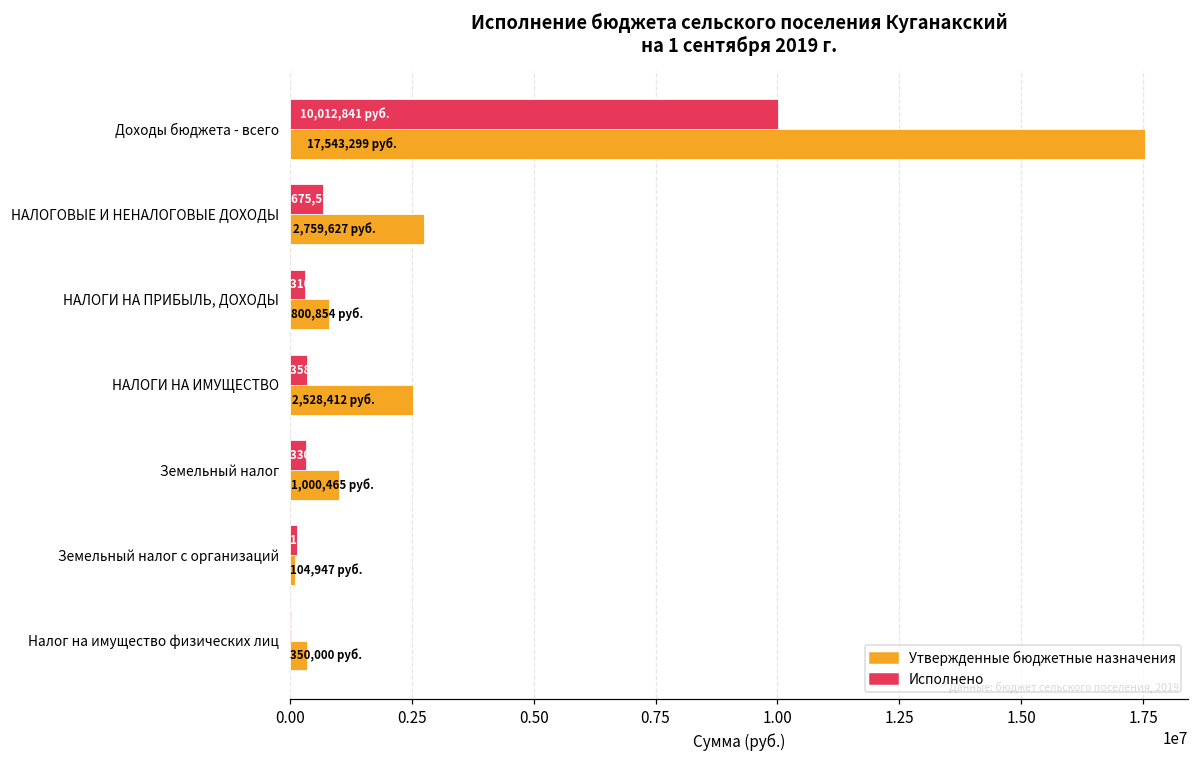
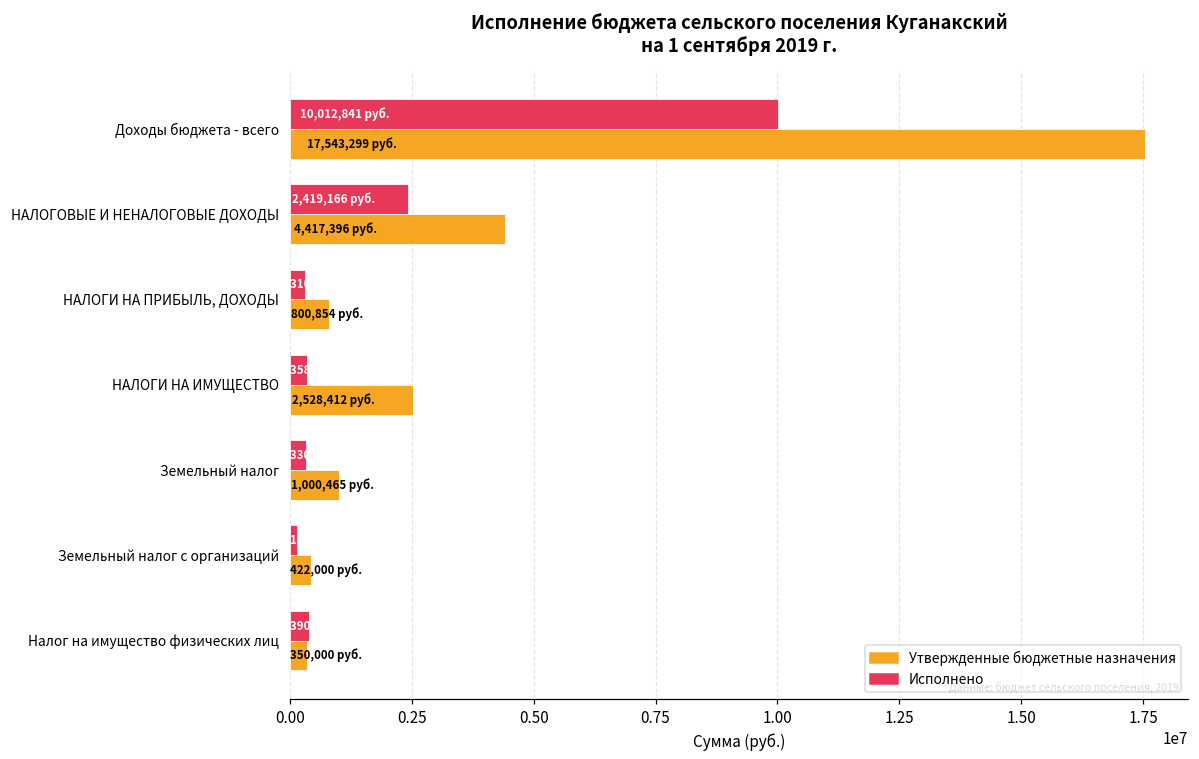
Исполнено, НАЛОГОВЫЕ И НЕНАЛОГОВЫЕ ДОХОДЫ: 700000 -> 2400000
Утвержденные бюджетные назначения, НАЛОГОВЫЕ И НЕНАЛОГОВЫЕ ДОХОДЫ: 2,759,627 -> 4,417,396
Утвержденные бюджетные назначения, Земельный налог с организаций: 104,947 -> 422,000
Исполнено, Налог на имущество физических лиц: 0 -> 400000
